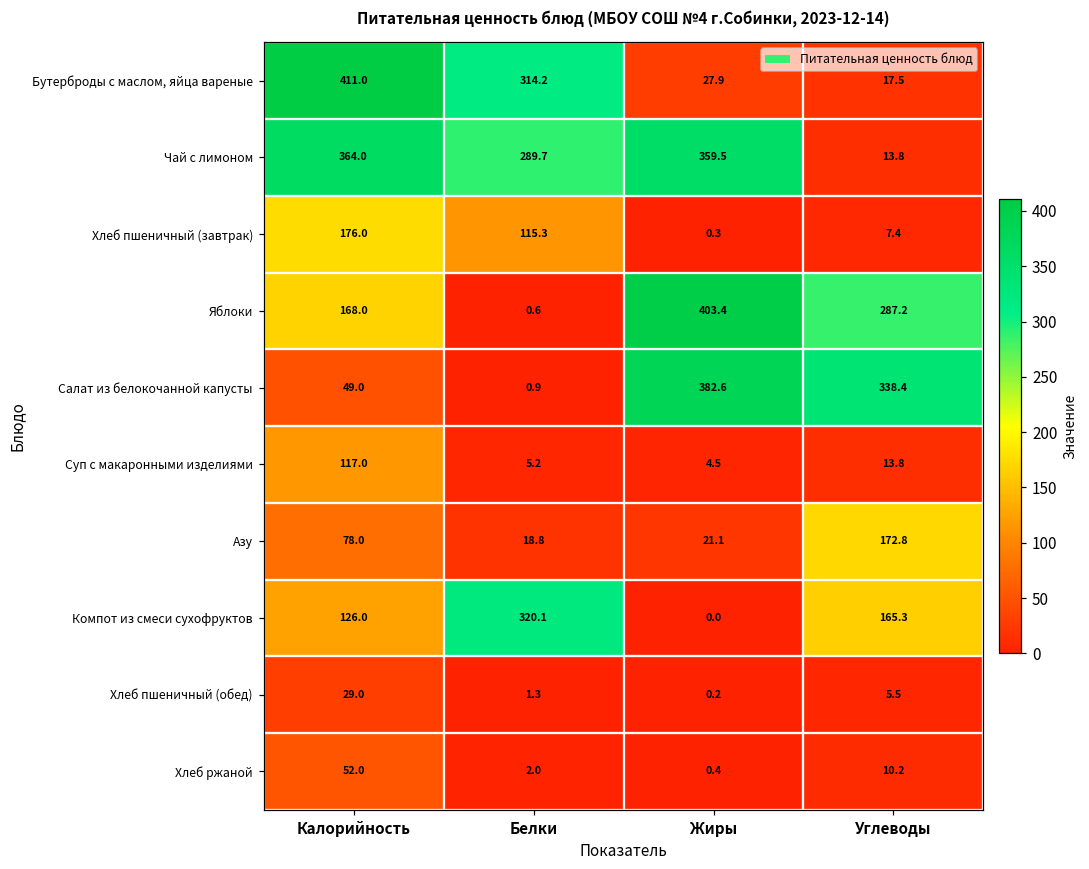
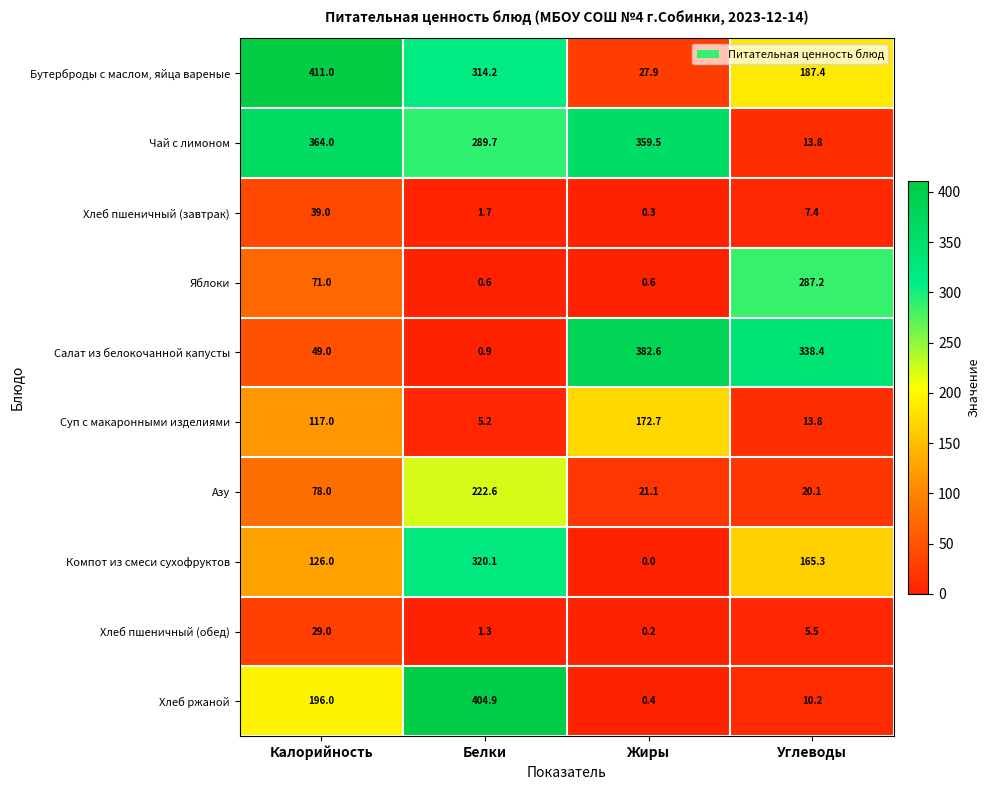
Бутерброды с маслом, яйца вареные, Углеводы: 17.5 -> 187.4
Хлеб пшеничный (завтрак), Калорийность: 176.0 -> 39.0
Хлеб пшеничный (завтрак), Белки: 115.3 -> 1.7
Яблоки, Калорийность: 168.0 -> 71.0
Яблоки, Жиры: 403.4 -> 0.6
Суп с макаронными изделиями, Жиры: 4.5 -> 172.7
Азу, Белки: 18.8 -> 222.6
Азу, Углеводы: 172.8 -> 20.1
Хлеб ржаной, Калорийность: 52.0 -> 196.0
Хлеб ржаной, Белки: 2.0 -> 404.9
